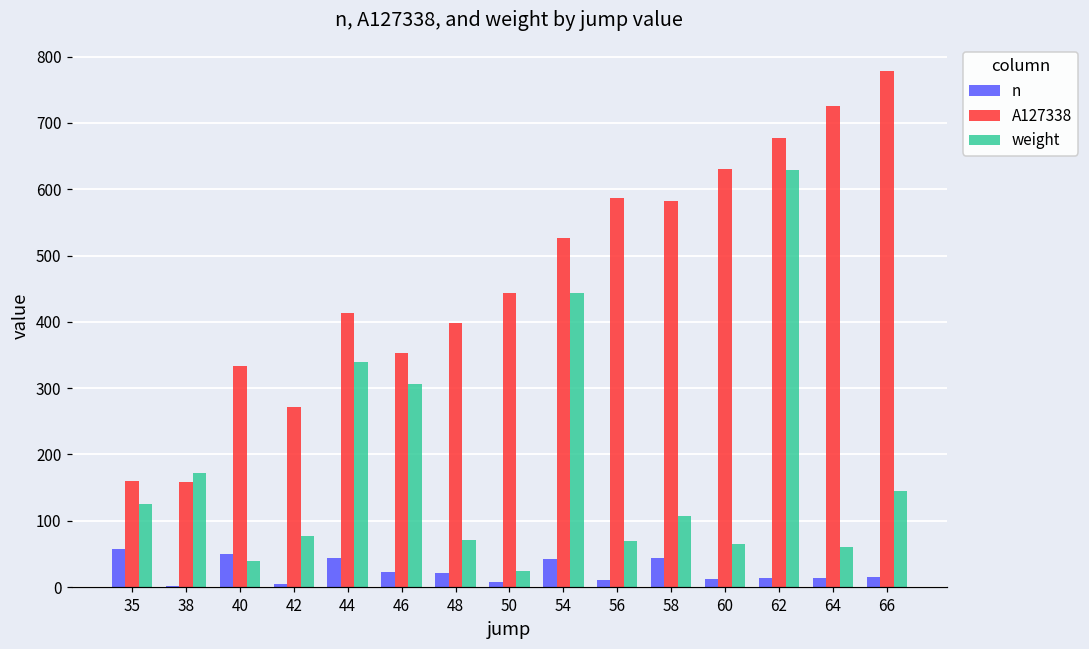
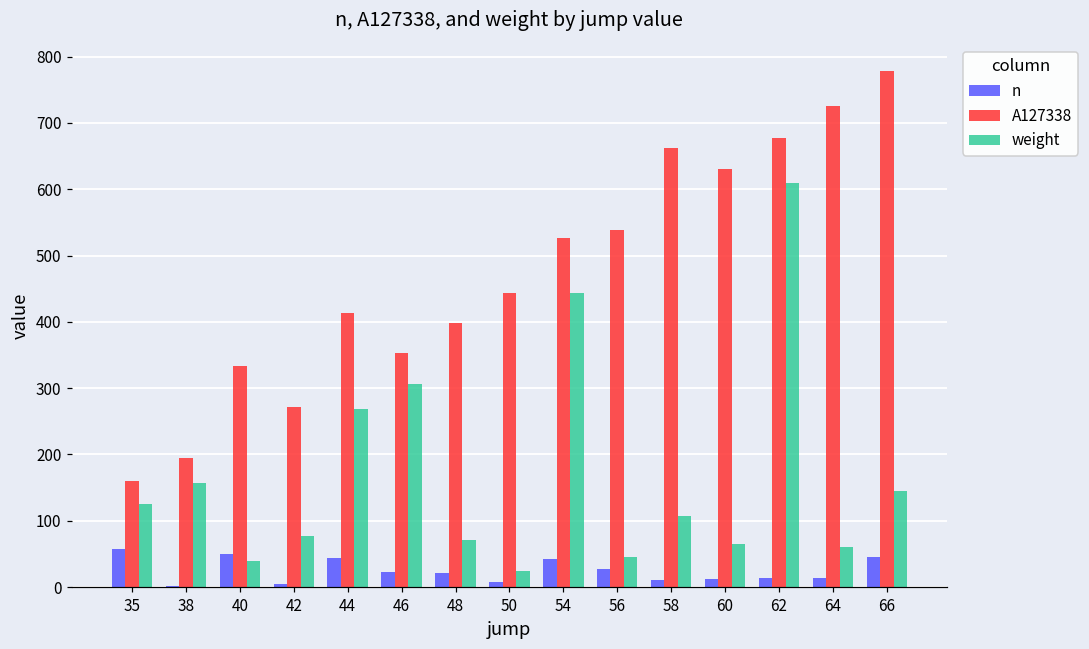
A127338, 38: 160 -> 200
weight, 38: 170 -> 160
weight, 44: 340 -> 270
n, 56: 10 -> 30
A127338, 56: 590 -> 540
weight, 56: 70 -> 50
n, 58: 40 -> 10
A127338, 58: 580 -> 660
weight, 62: 630 -> 610
n, 66: 20 -> 50
